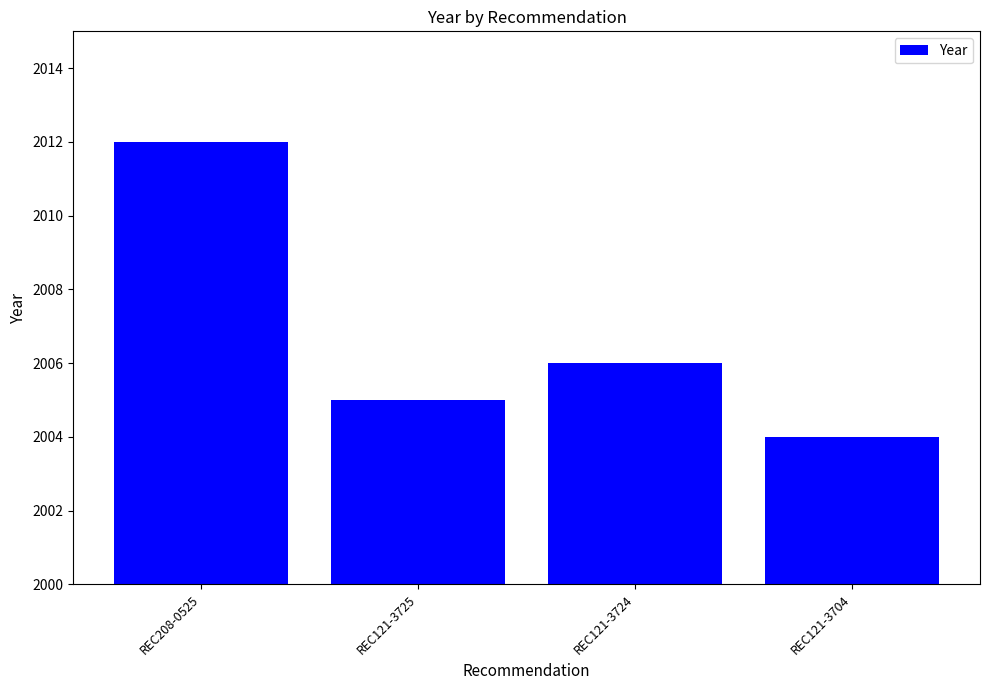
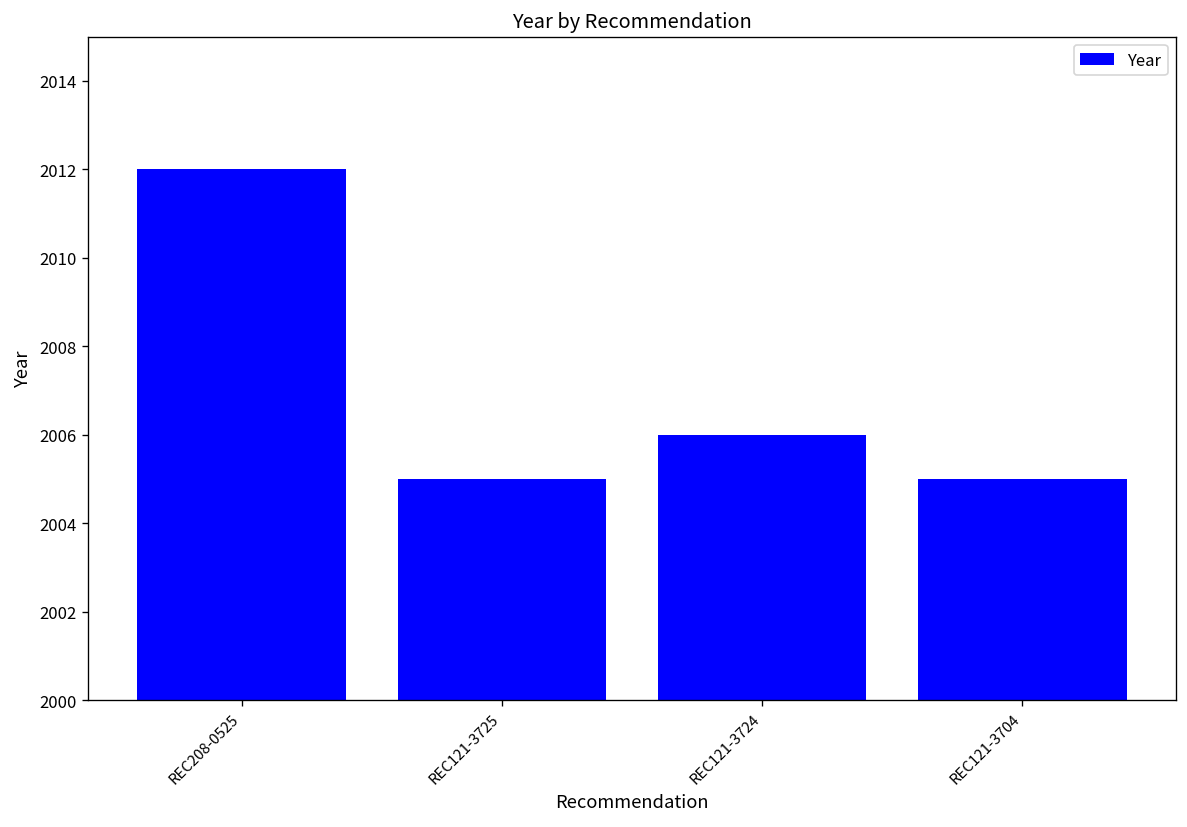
REC121-3704: 2004 -> 2005
